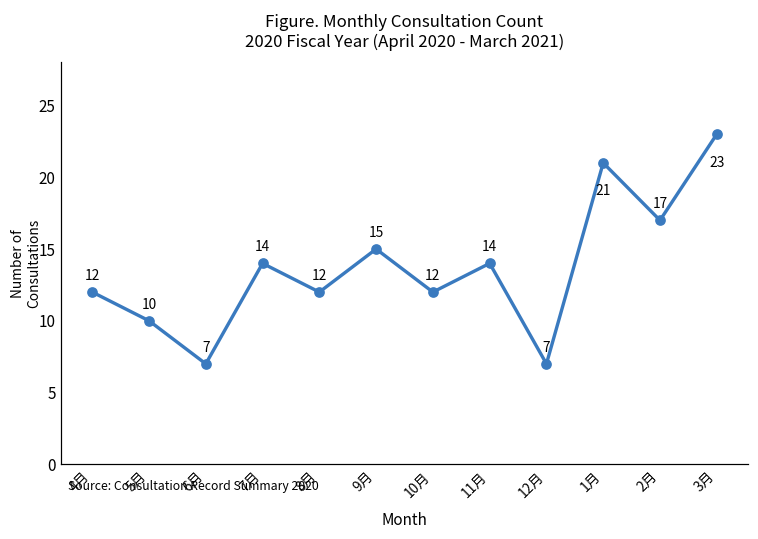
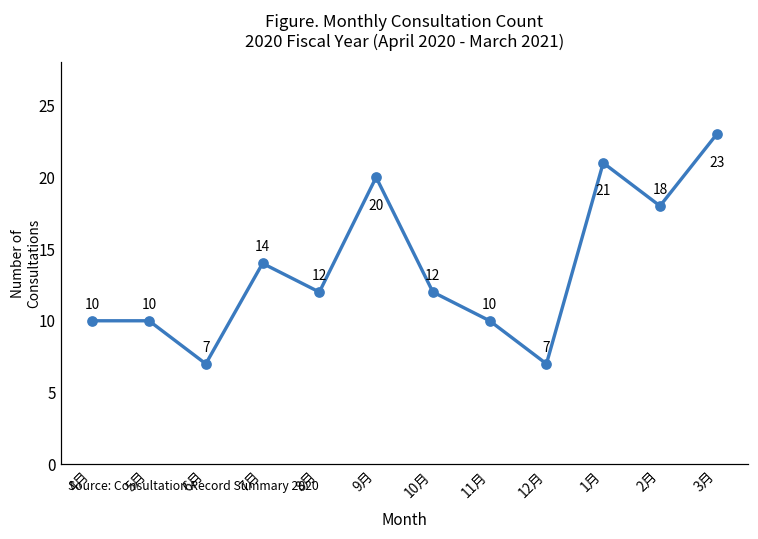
4月: 12 -> 10
9月: 15 -> 20
11月: 14 -> 10
2月: 17 -> 18
